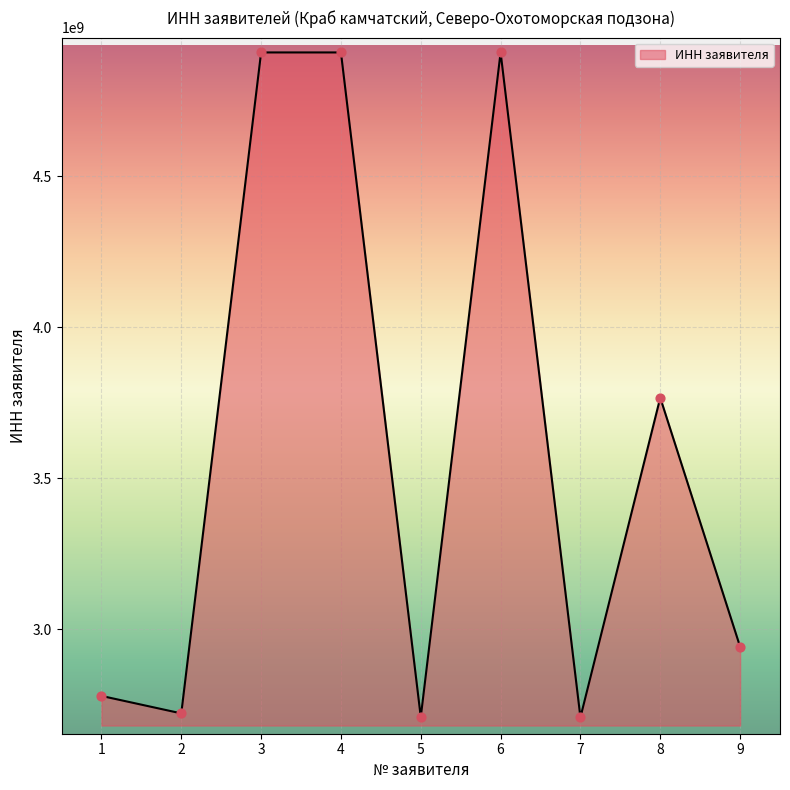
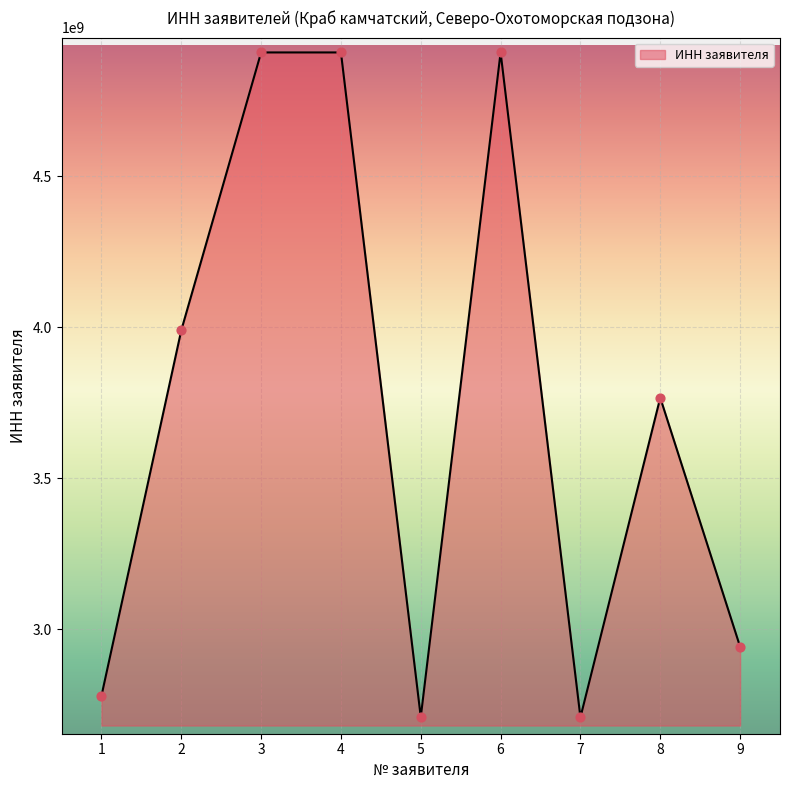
2: 2720000000 -> 3990000000
